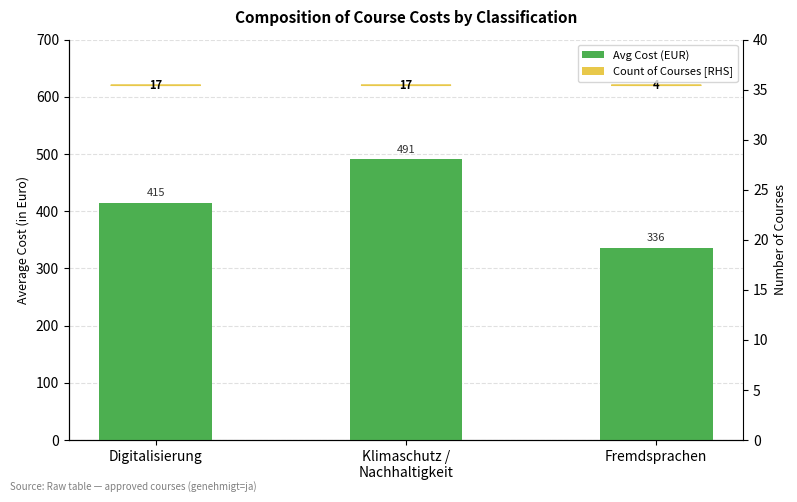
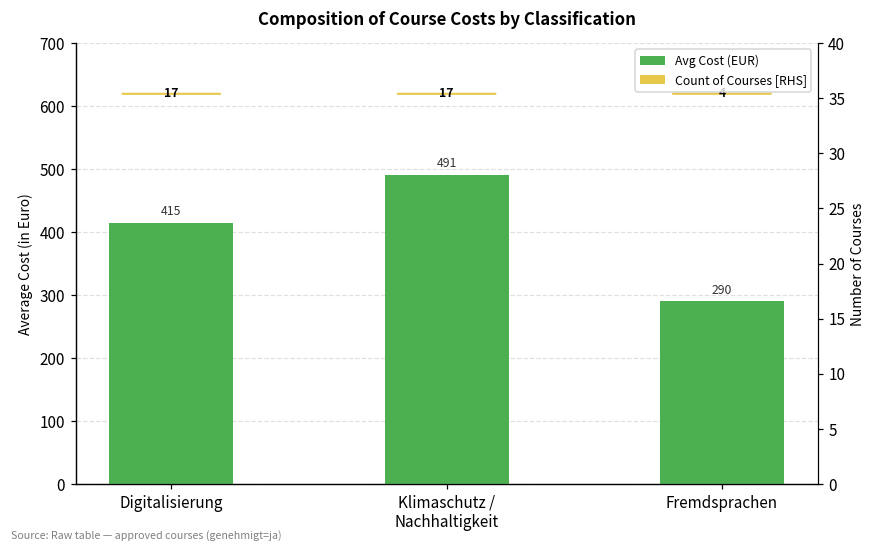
Avg Cost (EUR), Fremdsprachen: 336 -> 290
